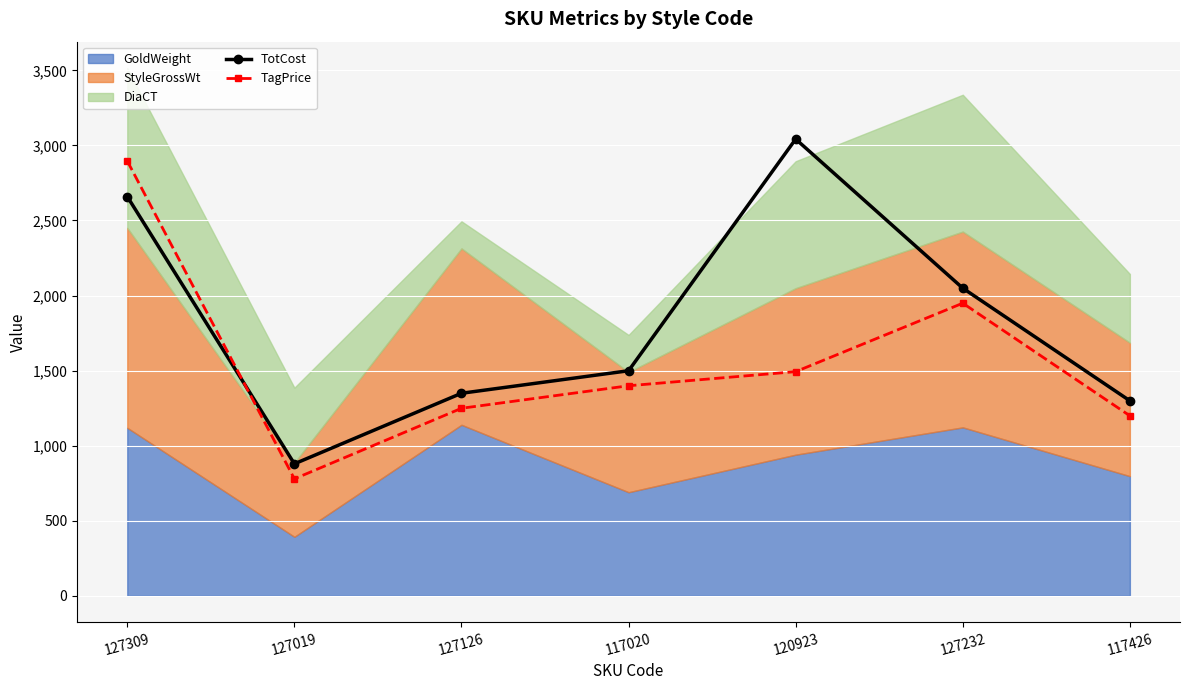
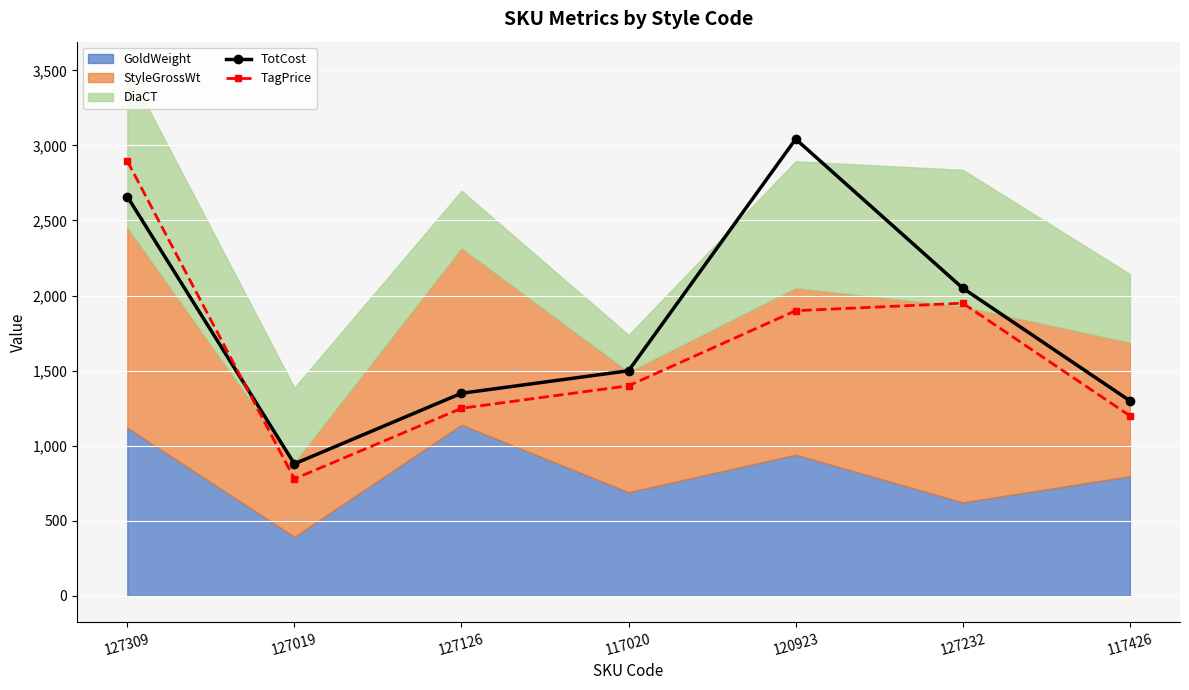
DiaCT, 127126: 180 -> 380
TagPrice, 120923: 1,490 -> 1,900
GoldWeight, 127232: 1,120 -> 620
